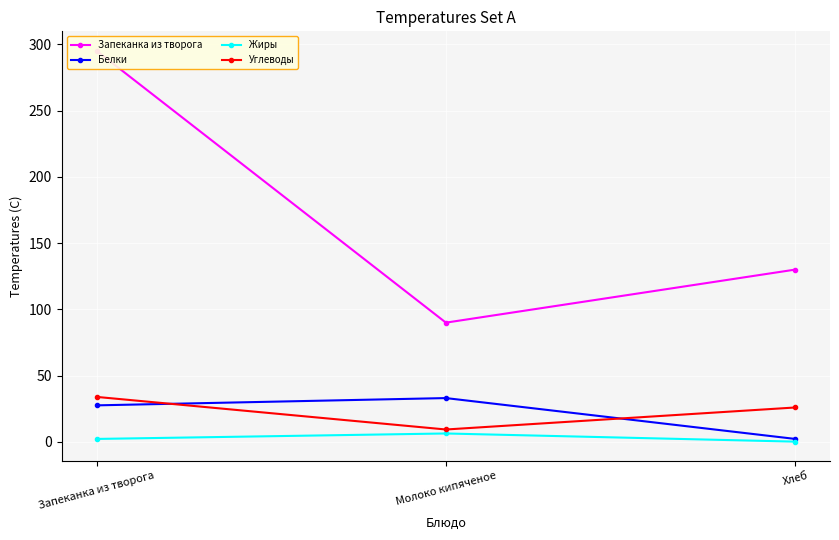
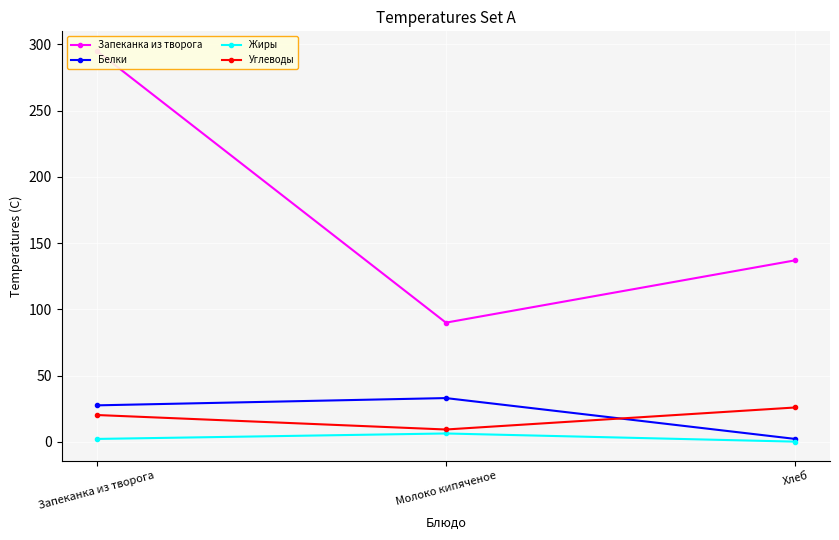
Углеводы, Запеканка из творога: 34 -> 20
Запеканка из творога, Хлеб: 130 -> 137
